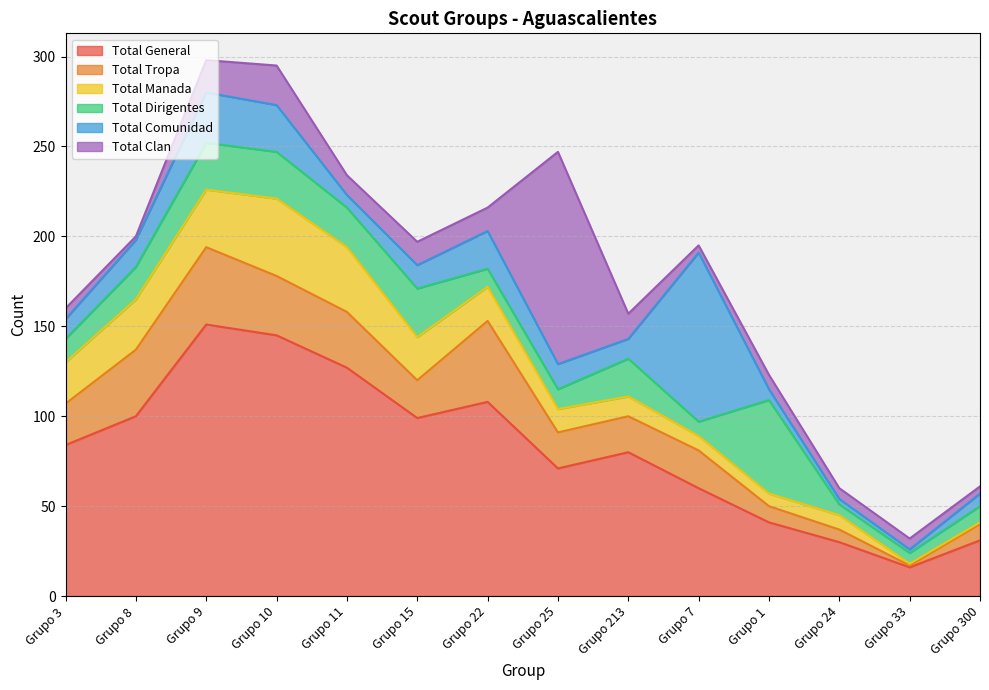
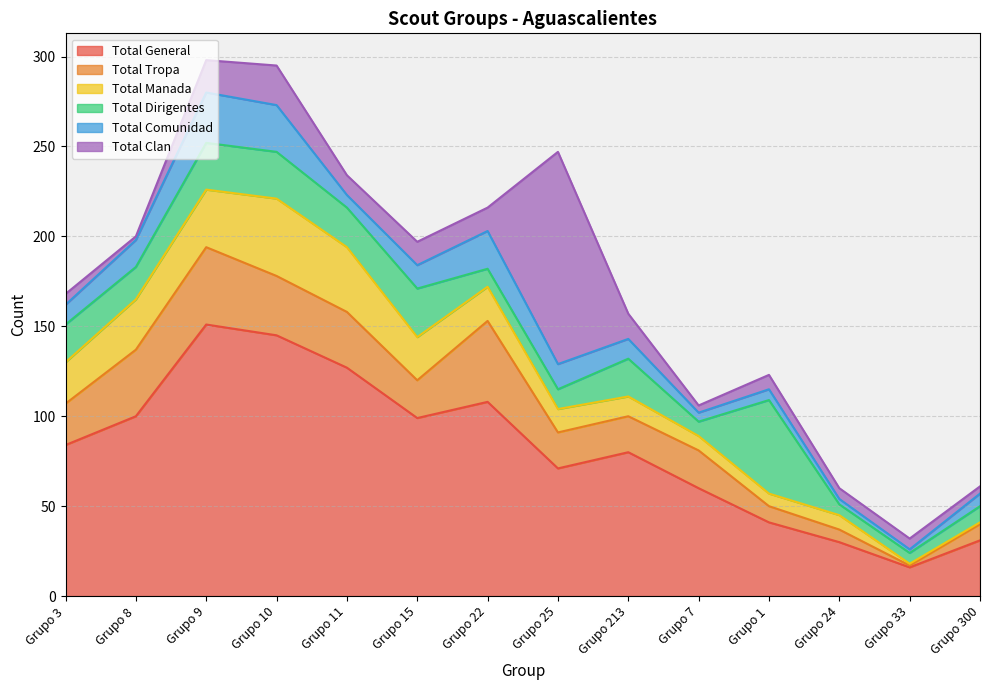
Total Dirigentes, Grupo 3: 13 -> 21
Total Comunidad, Grupo 7: 94 -> 5
